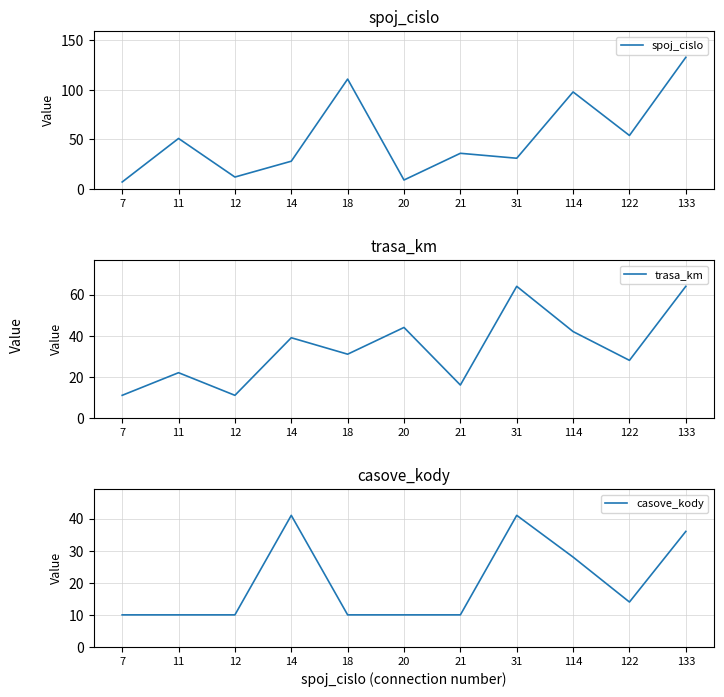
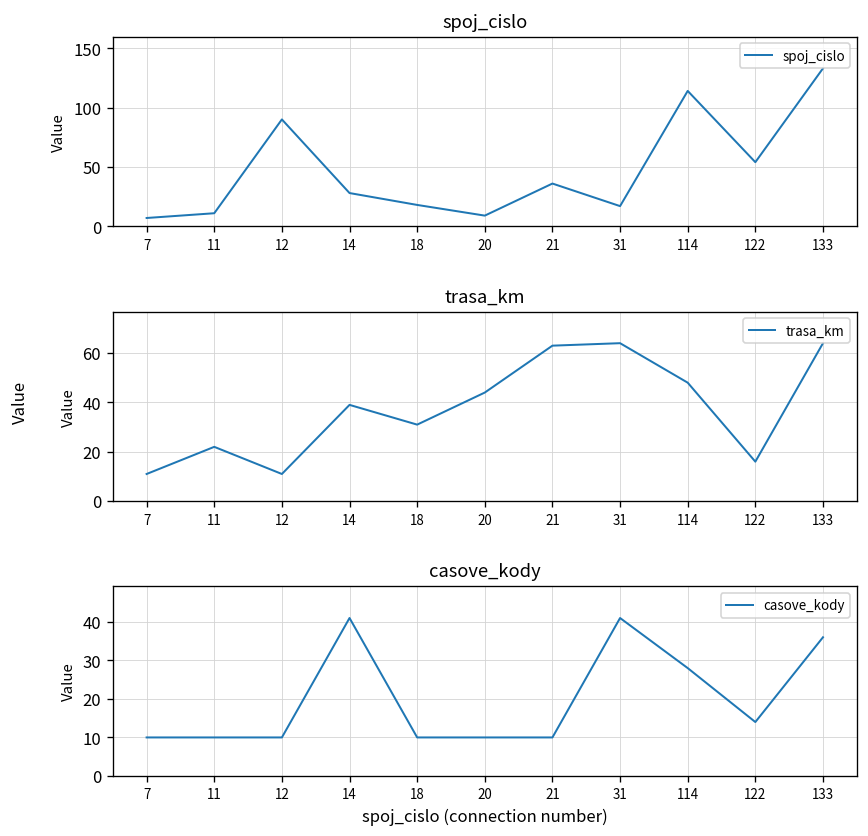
spoj_cislo, 11: 50 -> 10
spoj_cislo, 12: 10 -> 90
spoj_cislo, 18: 110 -> 20
spoj_cislo, 31: 30 -> 20
spoj_cislo, 114: 100 -> 110
trasa_km, 21: 16 -> 63
trasa_km, 114: 42 -> 48
trasa_km, 122: 28 -> 16
